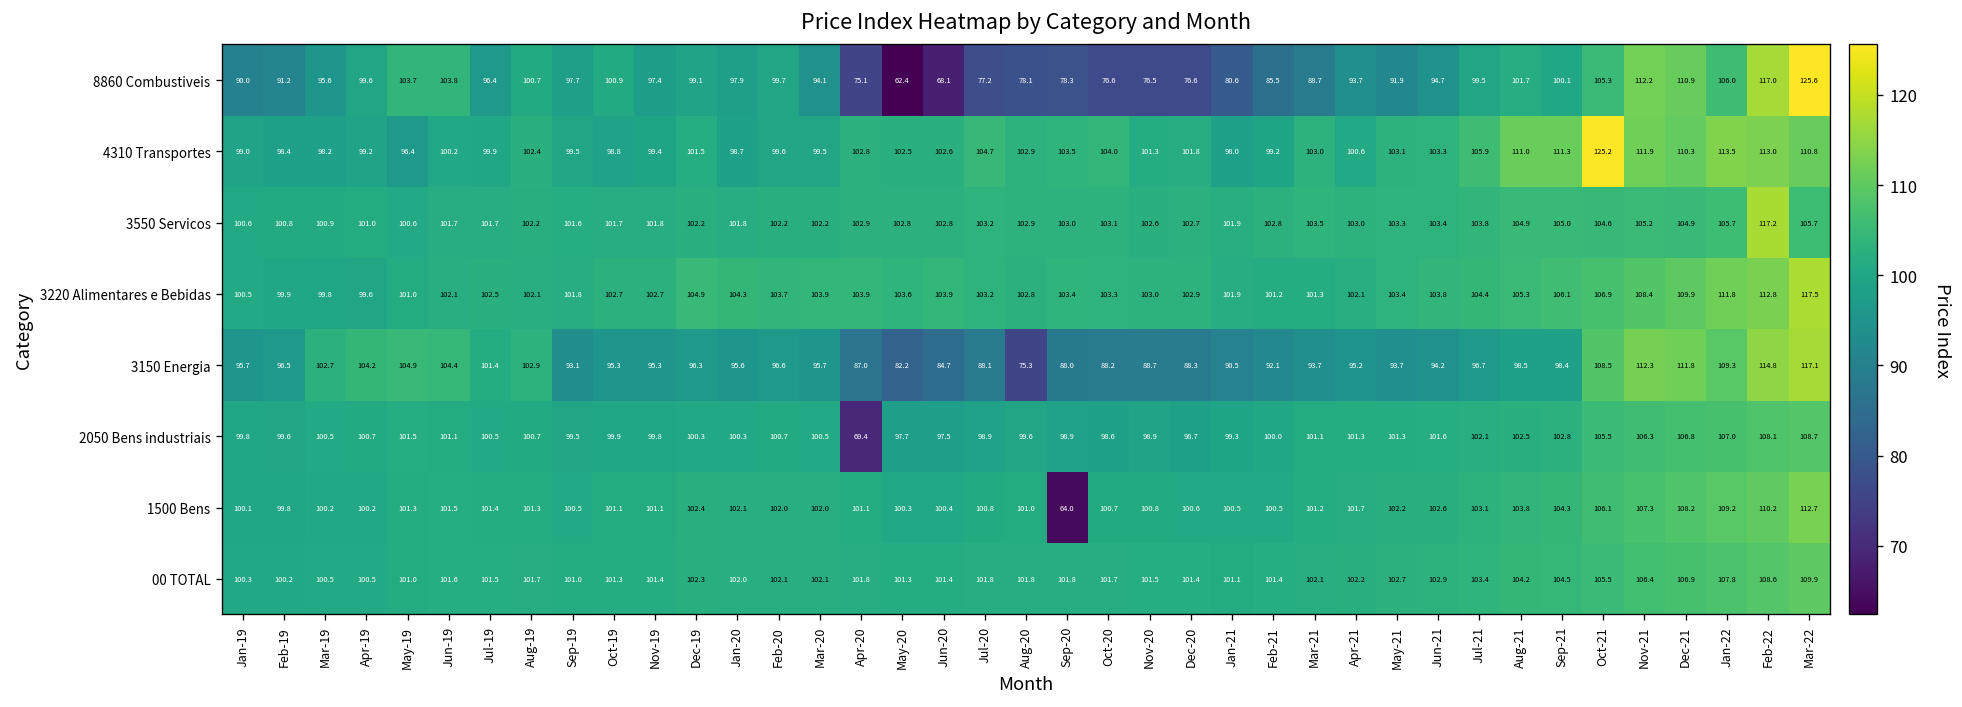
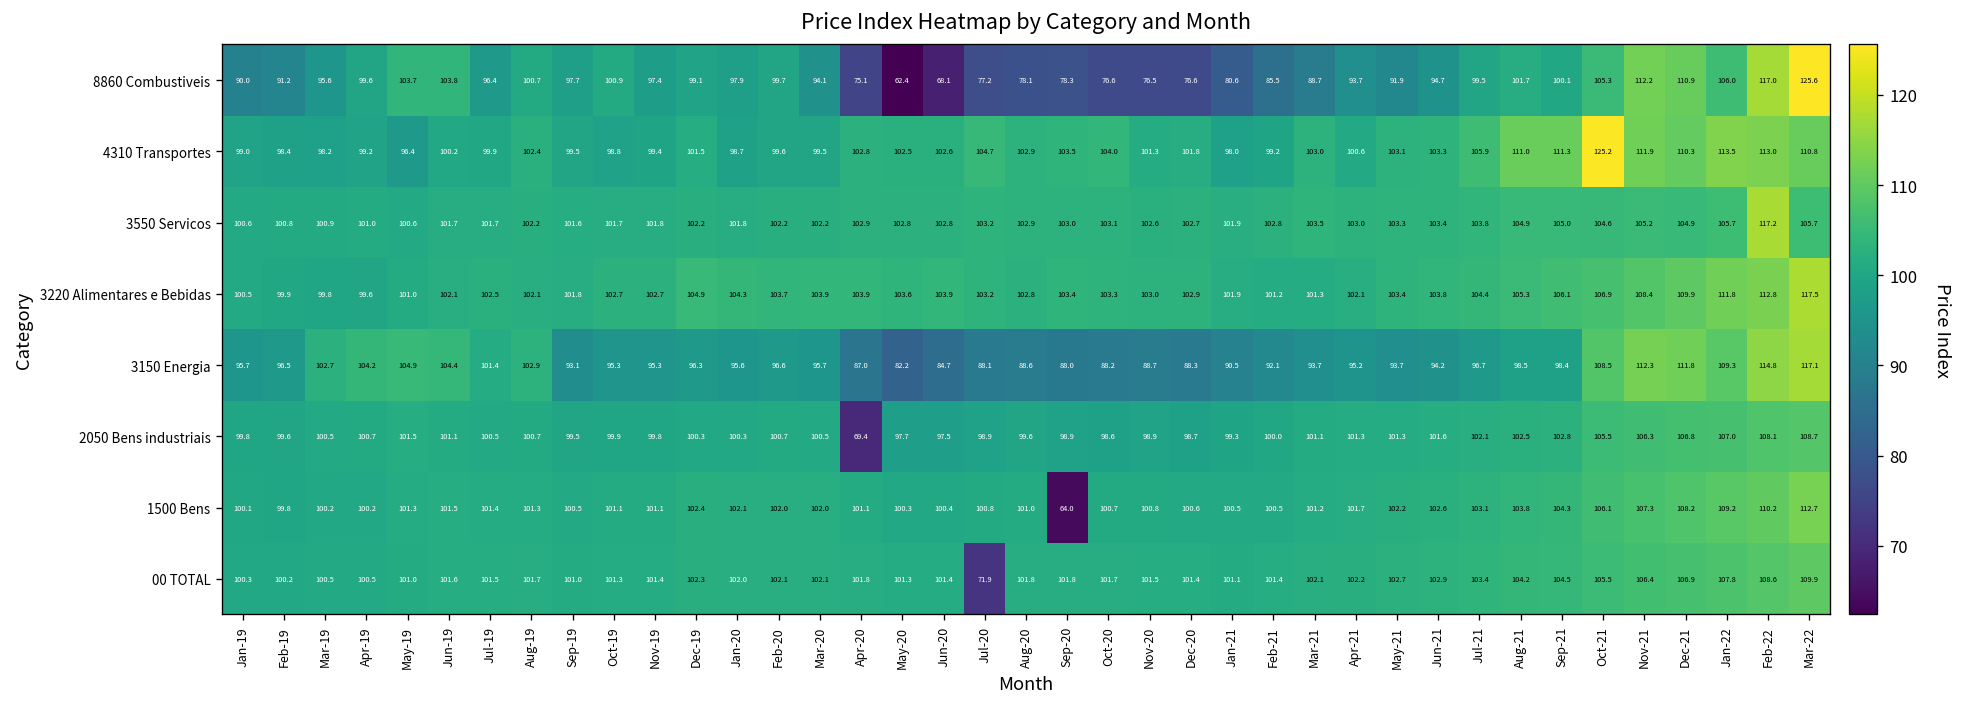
3150 Energia, Aug-20: 75.3 -> 88.6
00 TOTAL, Jul-20: 101.8 -> 71.9
